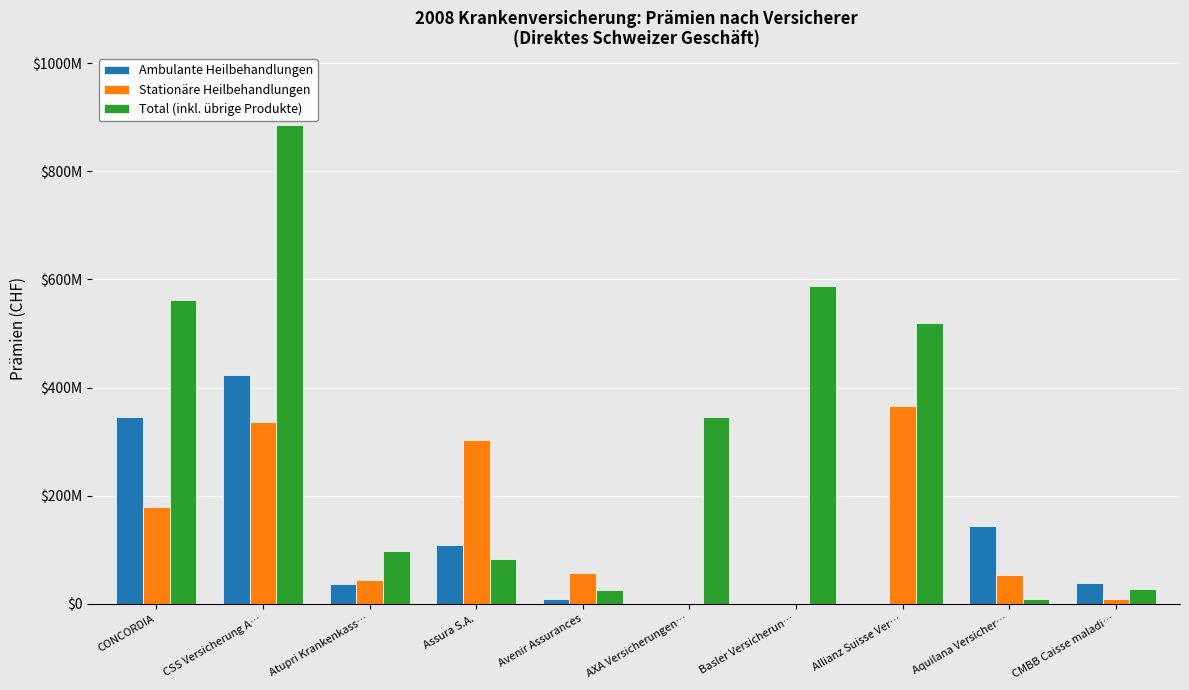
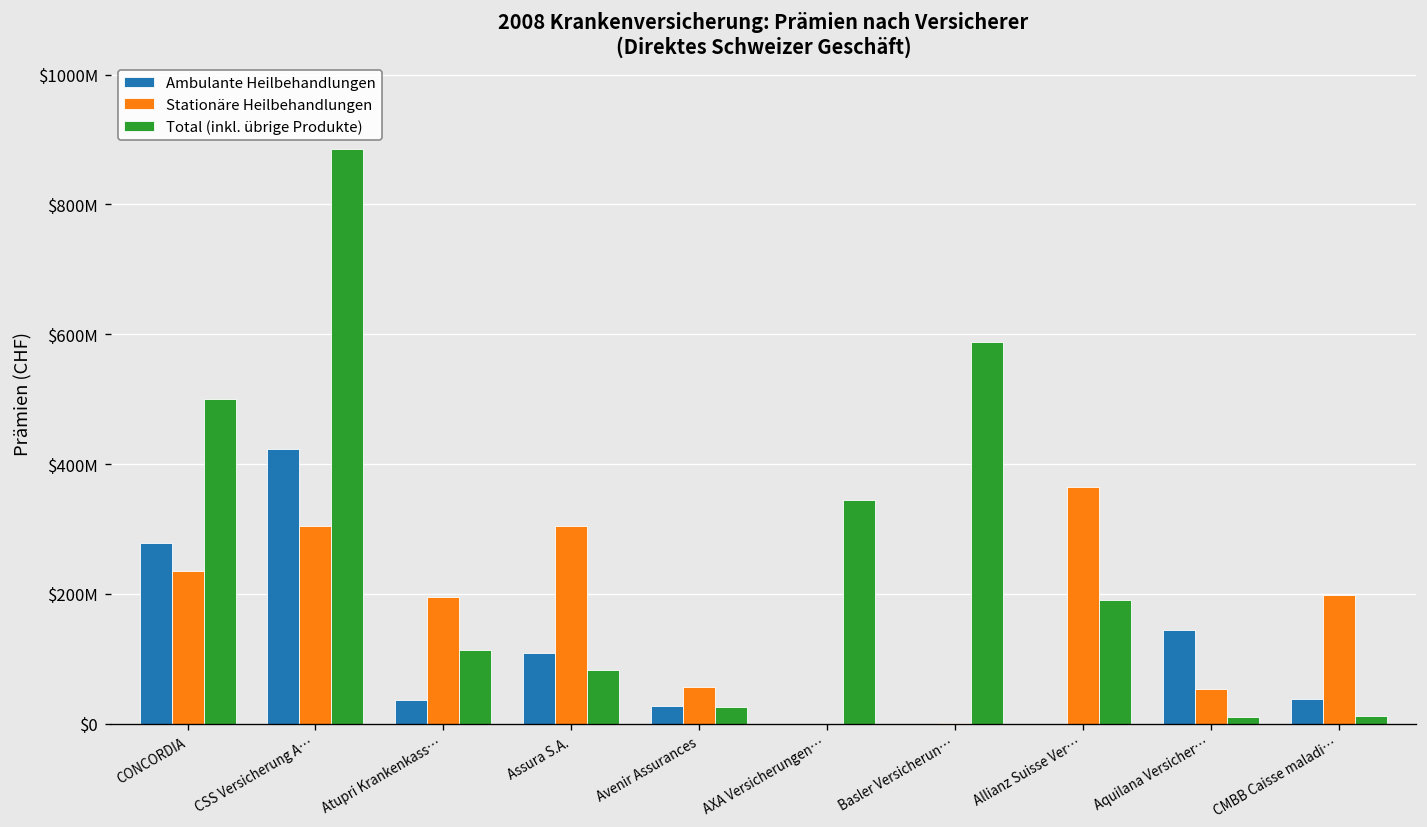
Ambulante Heilbehandlungen, CONCORDIA: $350000000 -> $280000000
Stationäre Heilbehandlungen, CONCORDIA: $180000000 -> $240000000
Total (inkl. übrige Produkte), CONCORDIA: $560000000 -> $500000000
Stationäre Heilbehandlungen, CSS Versicherung A…: $340000000 -> $300000000
Stationäre Heilbehandlungen, Atupri Krankenkass…: $40000000 -> $190000000
Total (inkl. übrige Produkte), Atupri Krankenkass…: $100000000 -> $110000000
Ambulante Heilbehandlungen, Avenir Assurances: $10000000 -> $30000000
Total (inkl. übrige Produkte), Allianz Suisse Ver…: $520000000 -> $190000000
Stationäre Heilbehandlungen, CMBB Caisse maladi…: $10000000 -> $200000000
Total (inkl. übrige Produkte), CMBB Caisse maladi…: $30000000 -> $10000000
